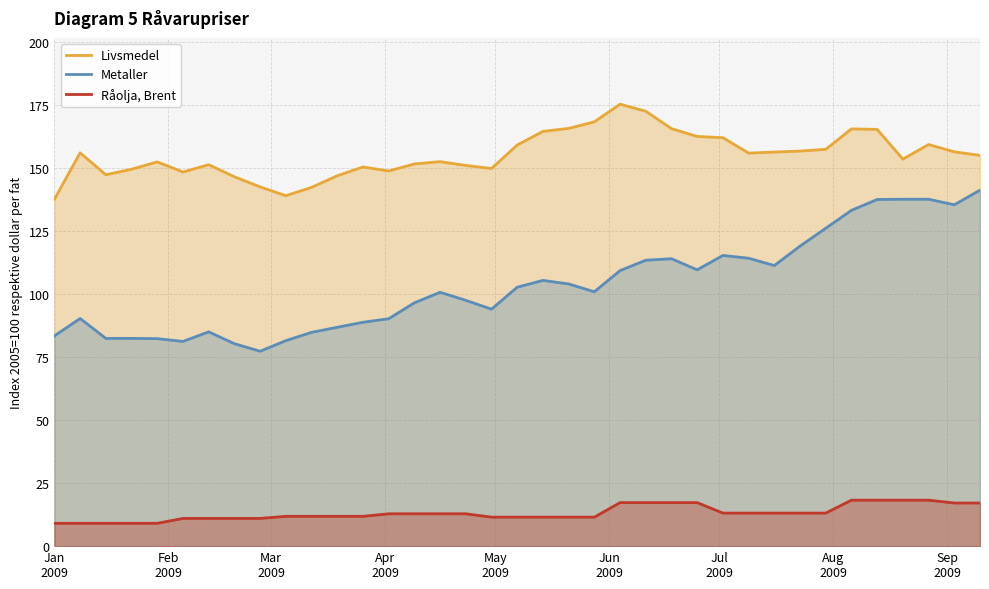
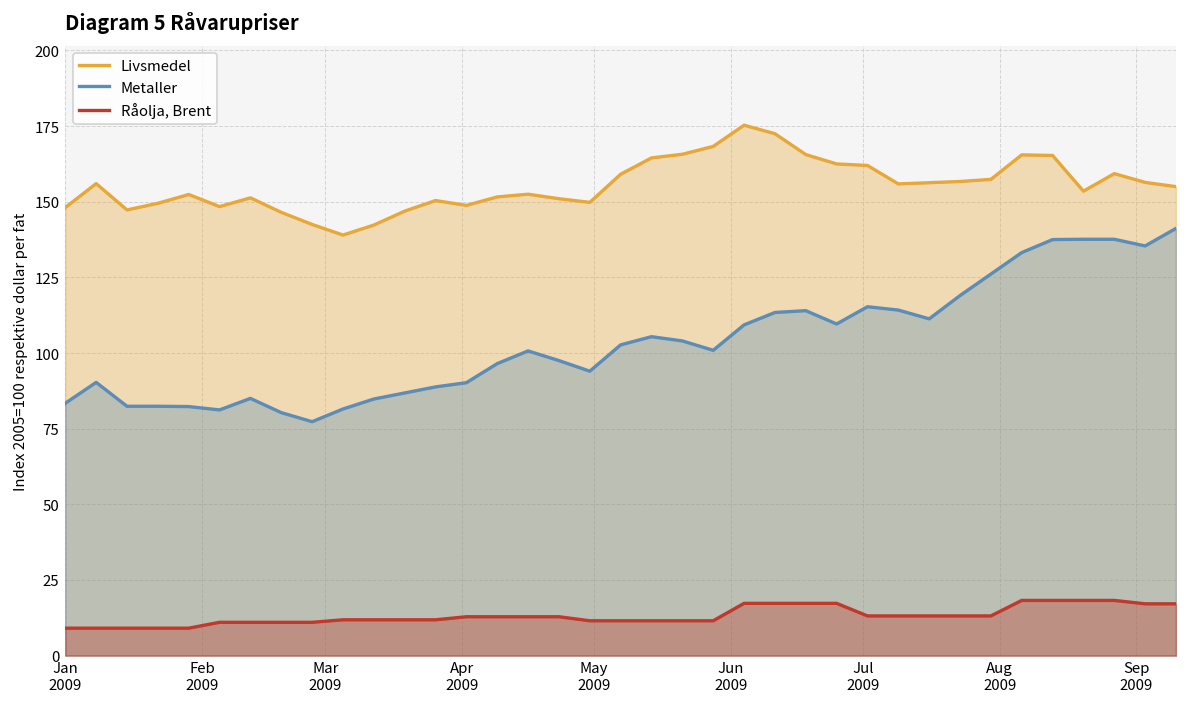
Livsmedel, Jan 2009: 138 -> 148
